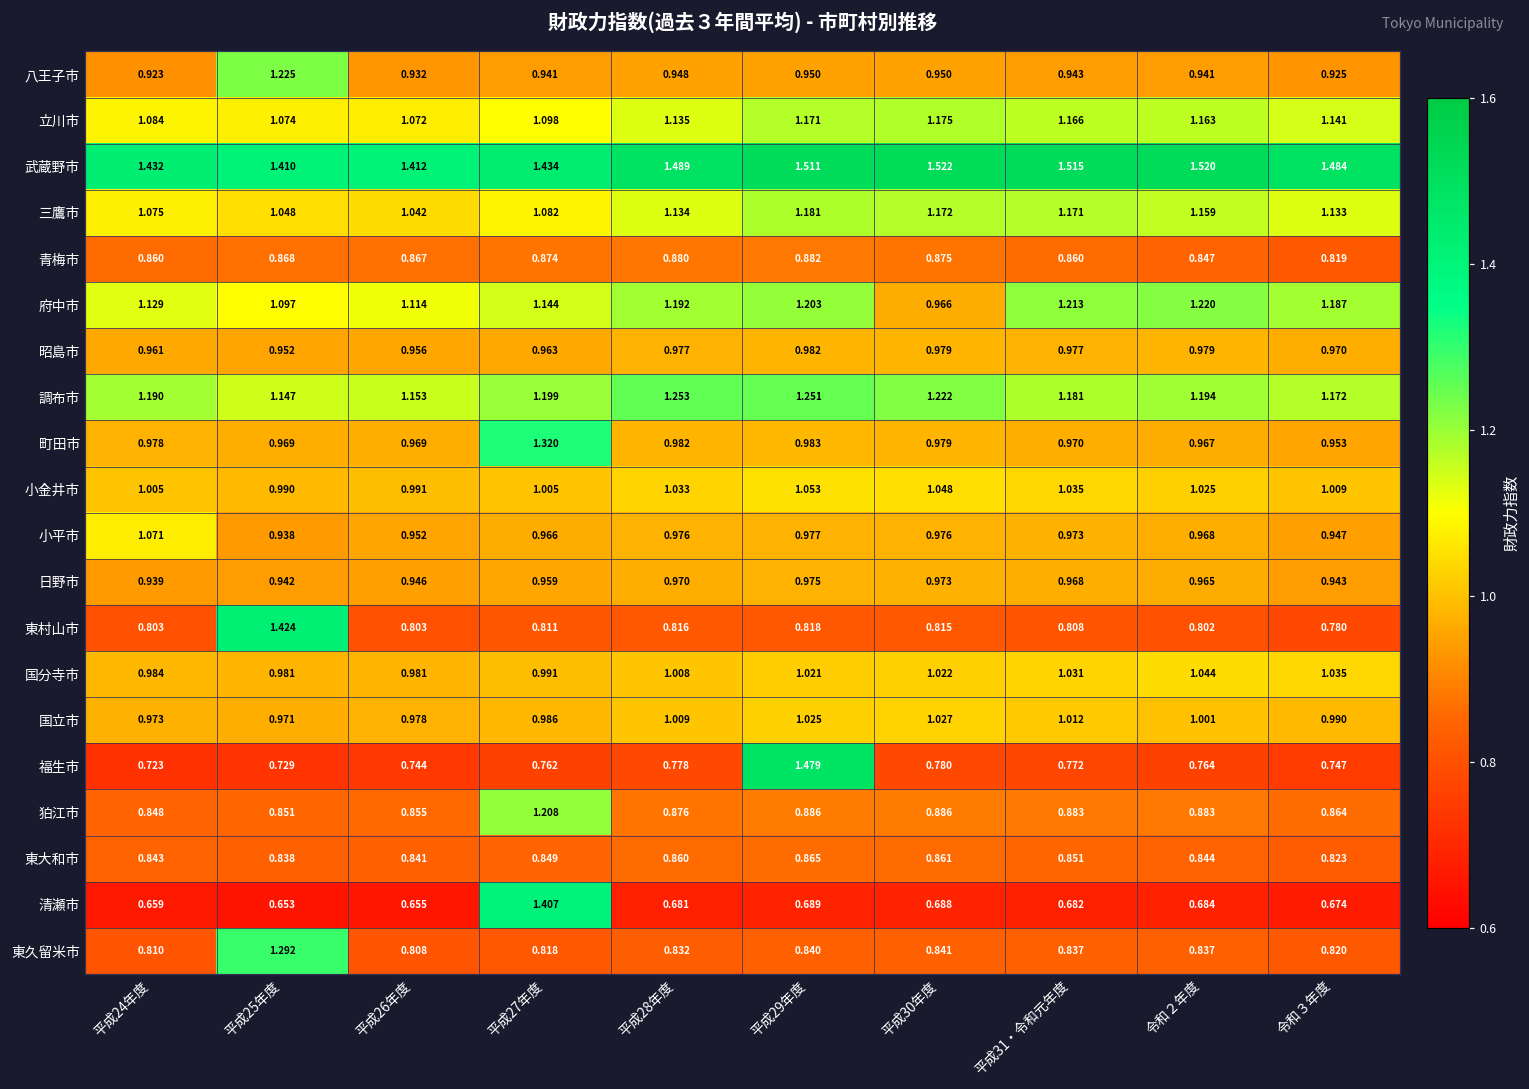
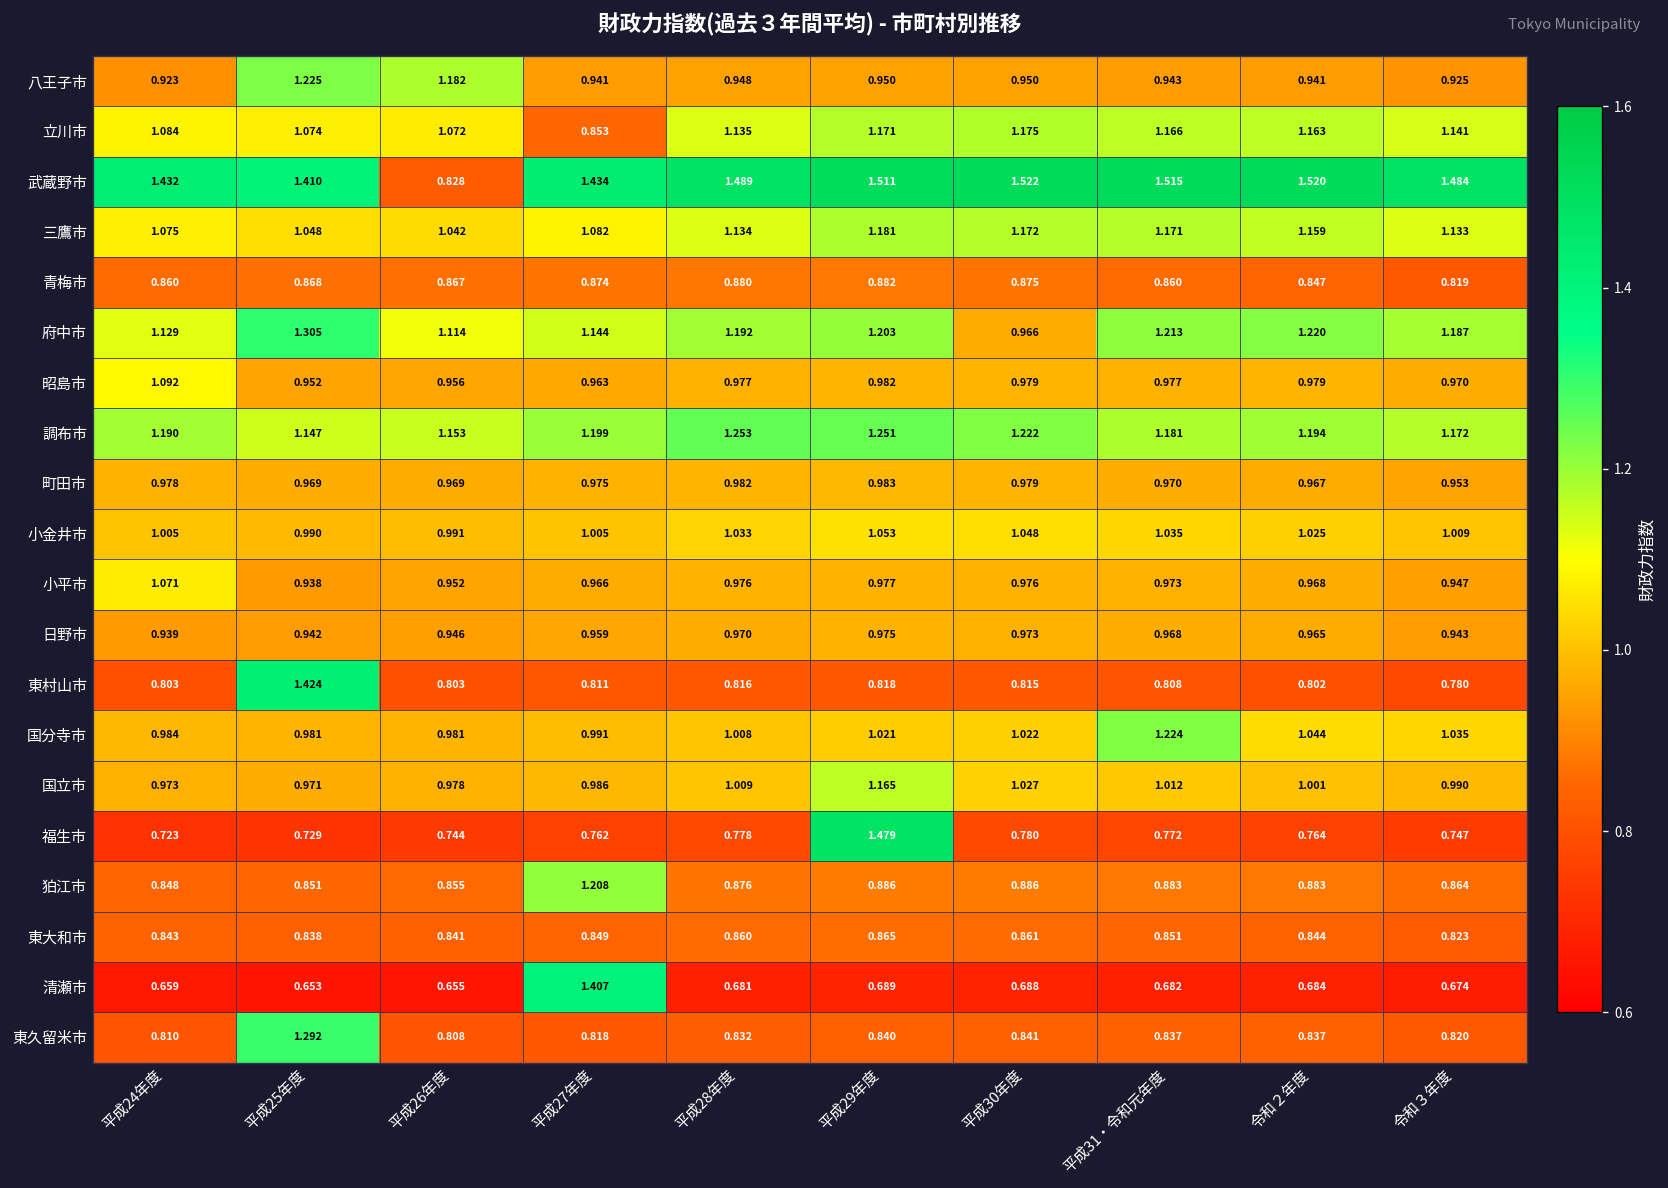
八王子市, 平成26年度: 0.932 -> 1.182
立川市, 平成27年度: 1.098 -> 0.853
武蔵野市, 平成26年度: 1.412 -> 0.828
府中市, 平成25年度: 1.097 -> 1.305
昭島市, 平成24年度: 0.961 -> 1.092
町田市, 平成27年度: 1.320 -> 0.975
国分寺市, 平成31・令和元年度: 1.031 -> 1.224
国立市, 平成29年度: 1.025 -> 1.165
